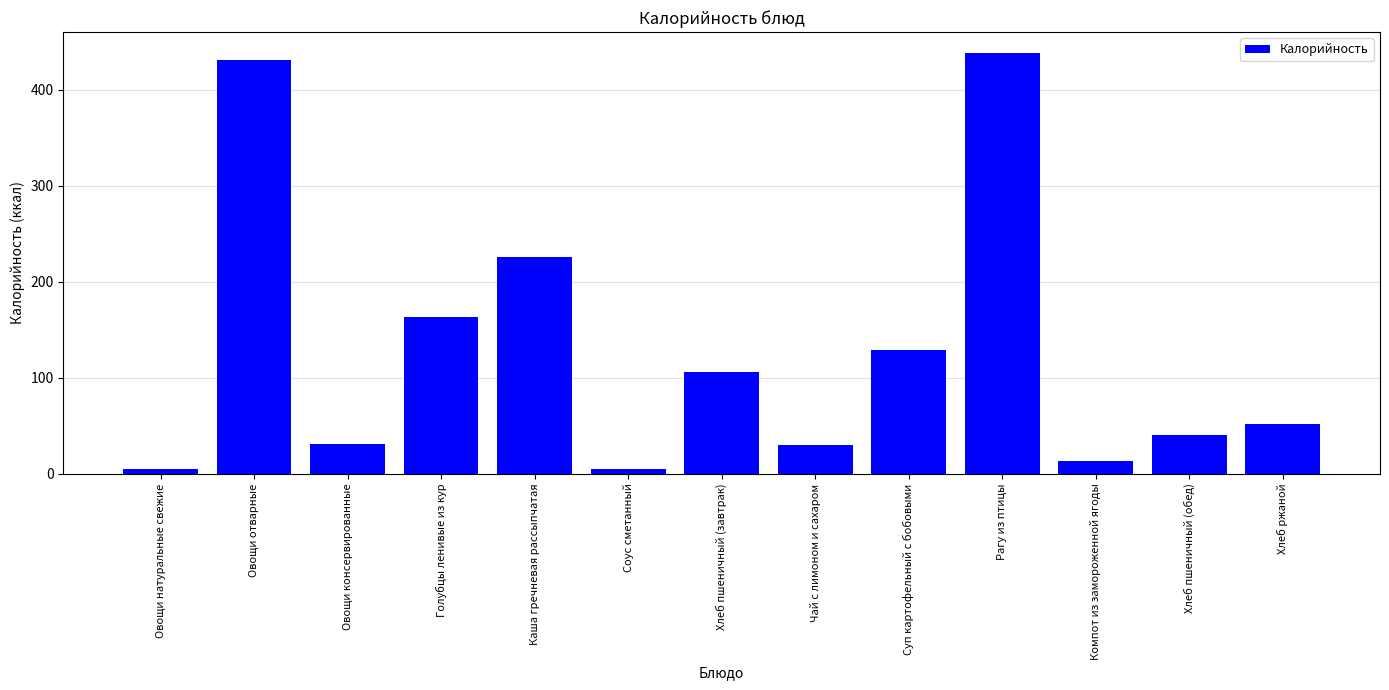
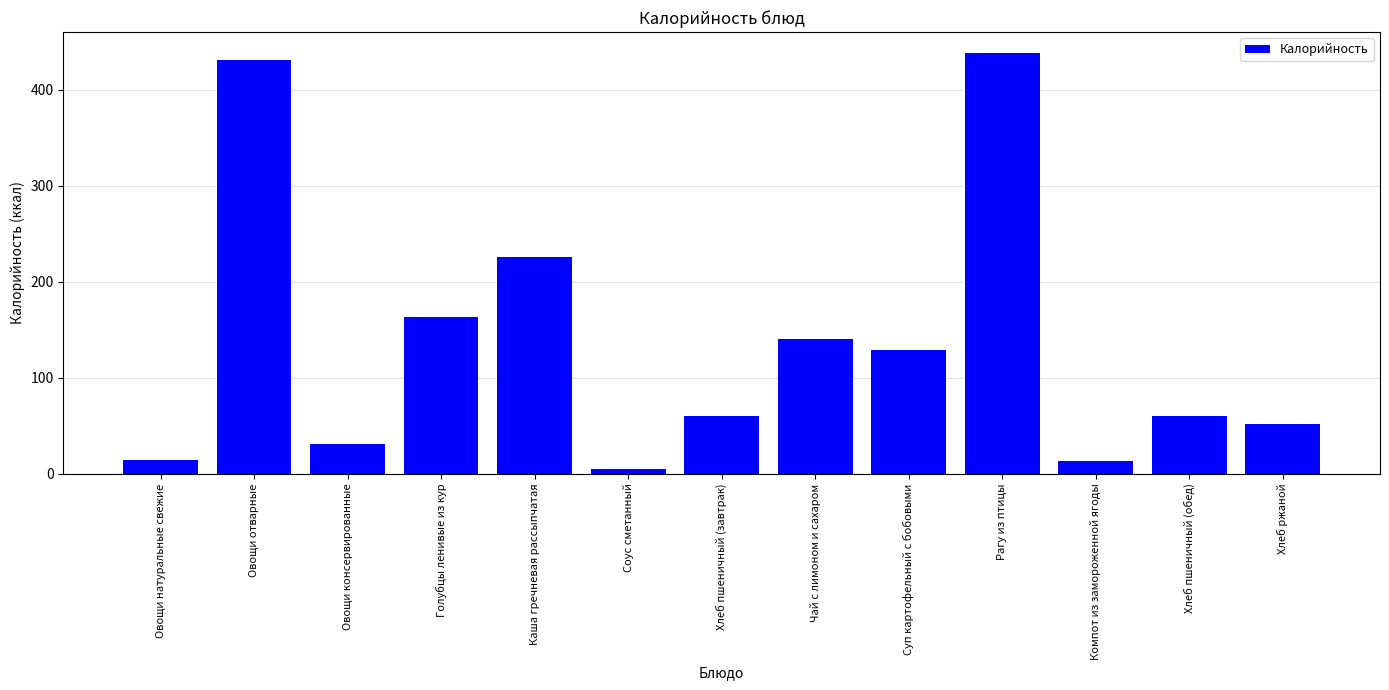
Овощи натуральные свежие: 0 -> 10
Хлеб пшеничный (завтрак): 110 -> 60
Чай с лимоном и сахаром: 30 -> 140
Хлеб пшеничный (обед): 40 -> 60
